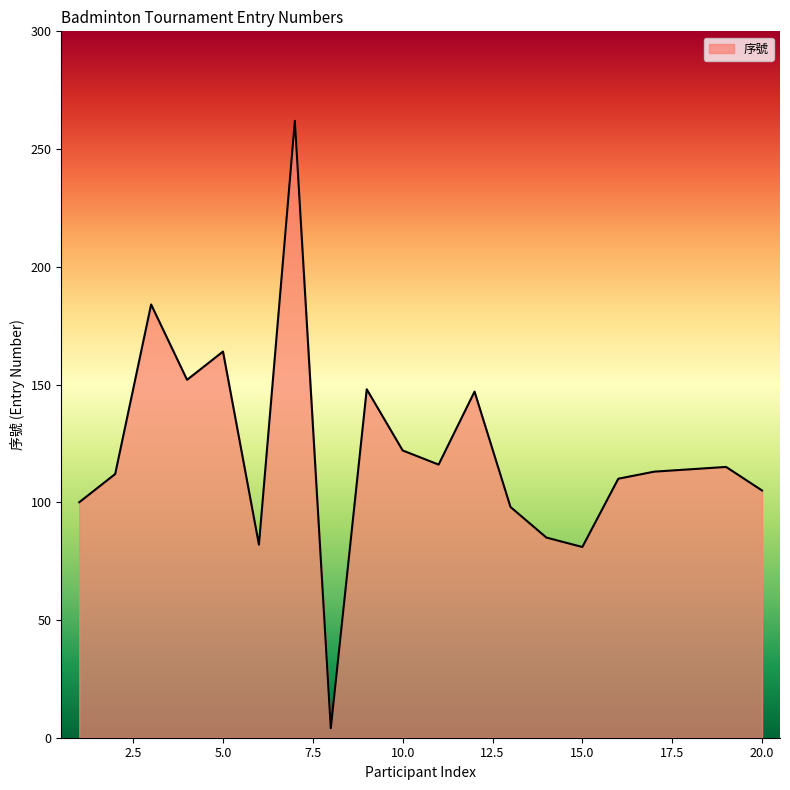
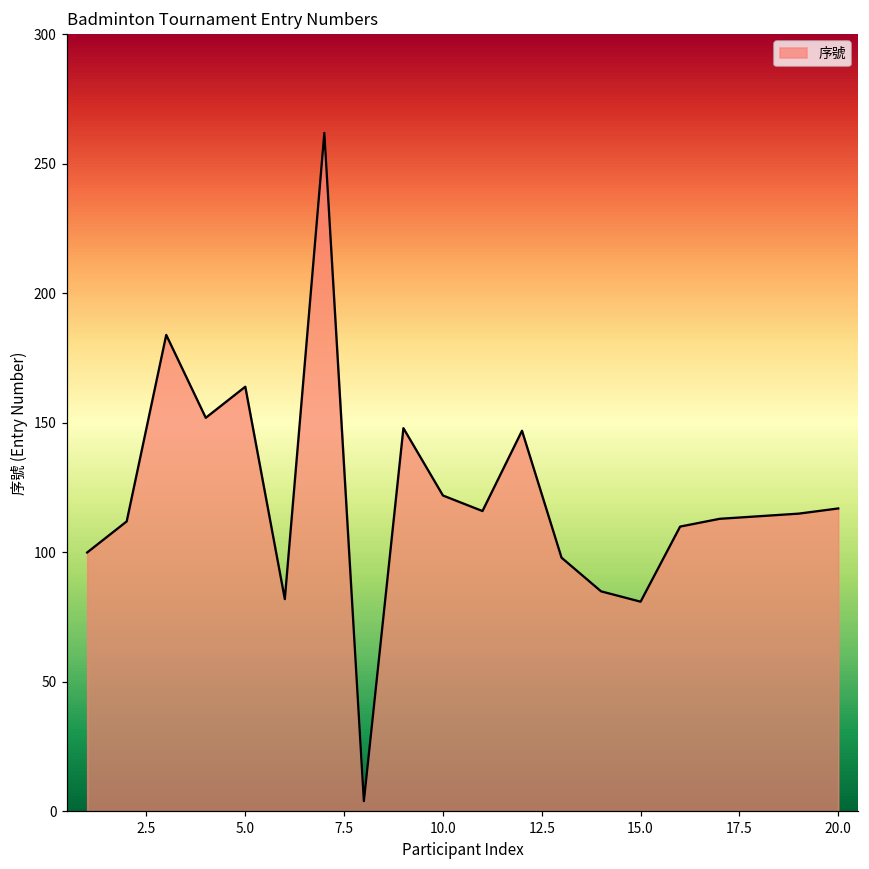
20.0: 105 -> 117
